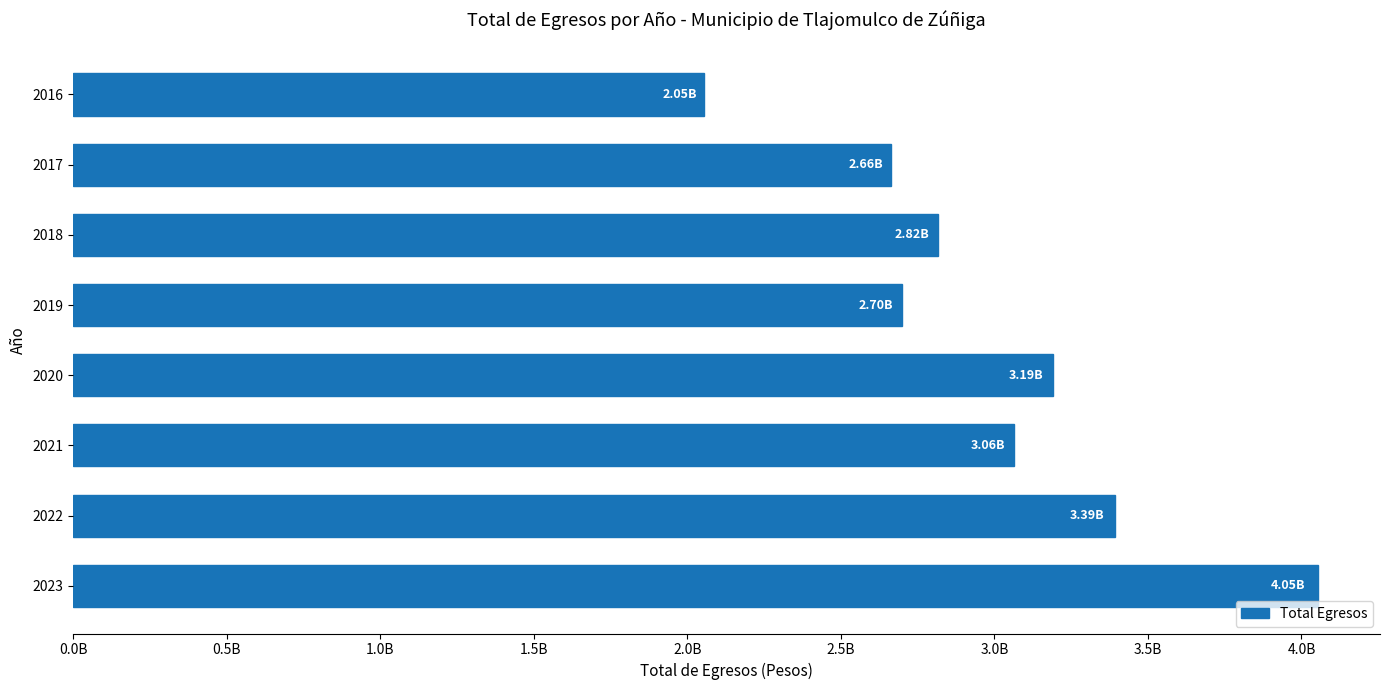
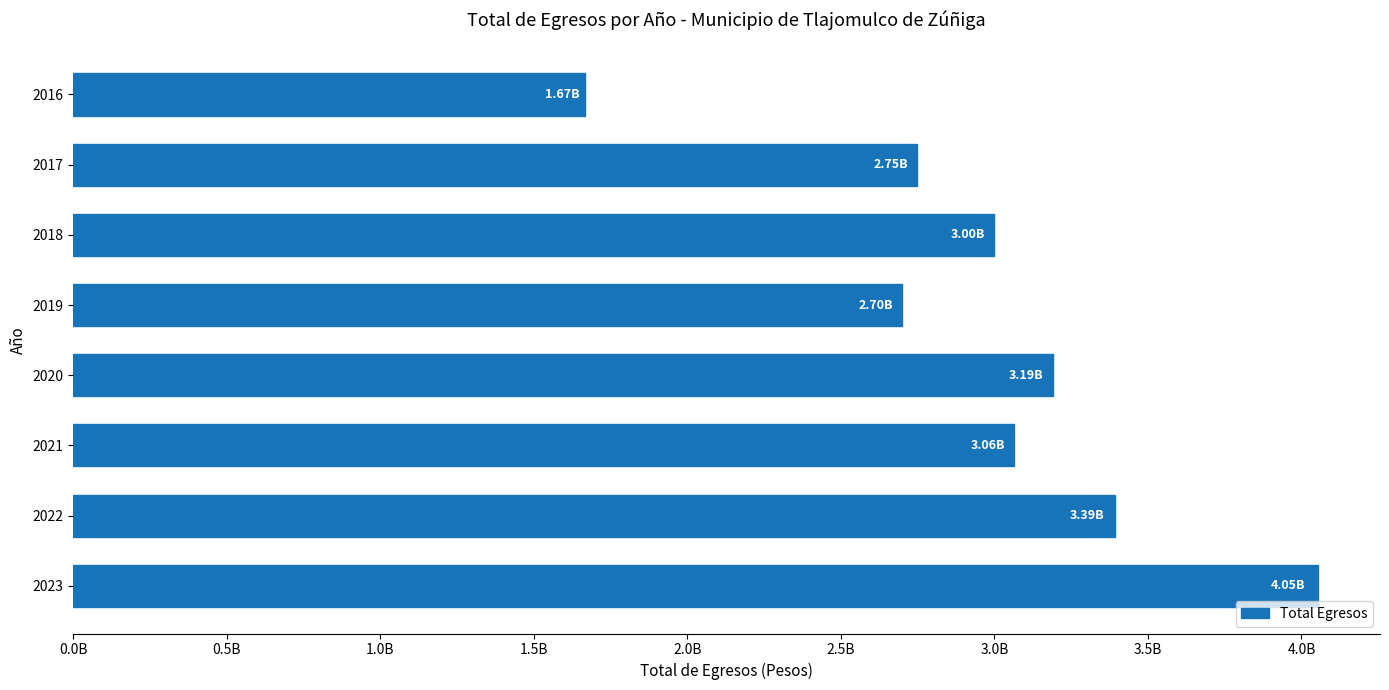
2016: 2.05B -> 1.67B
2017: 2.66B -> 2.75B
2018: 2.82B -> 3.00B
